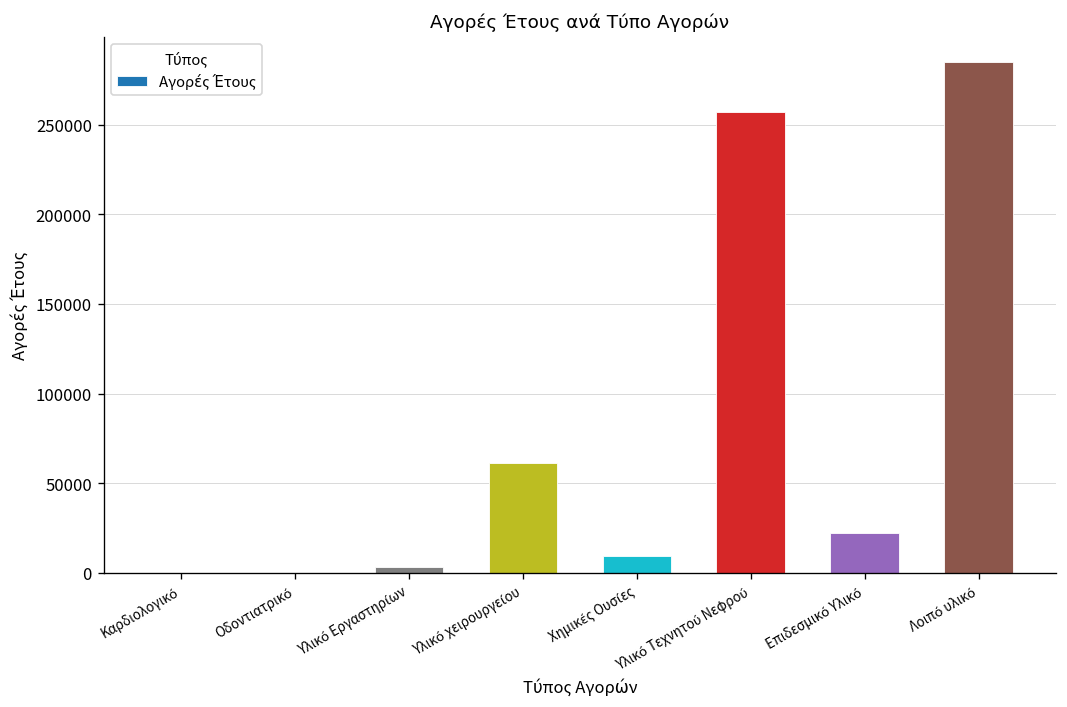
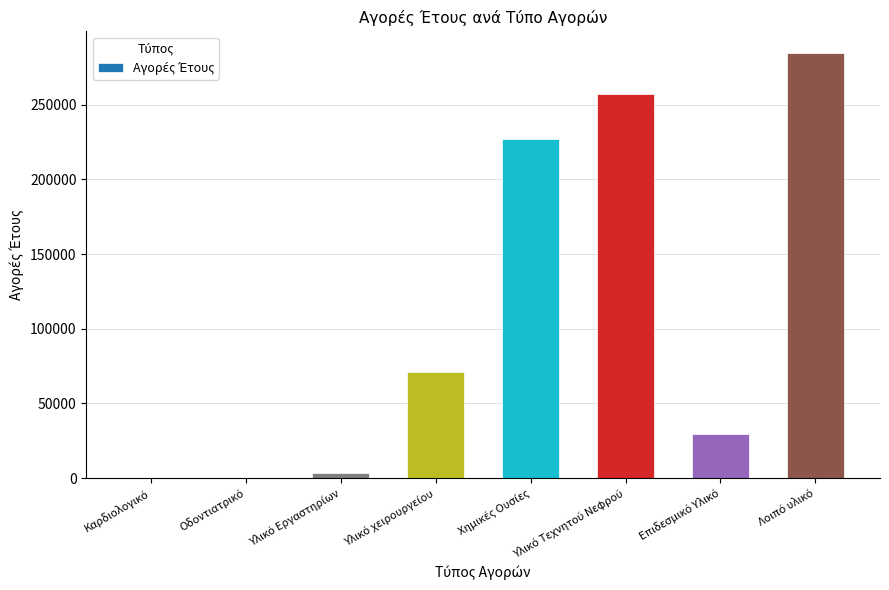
Υλικό χειρουργείου: 61000 -> 71000
Χημικές Ουσίες: 9000 -> 227000
Επιδεσμικό Υλικό: 22000 -> 30000
